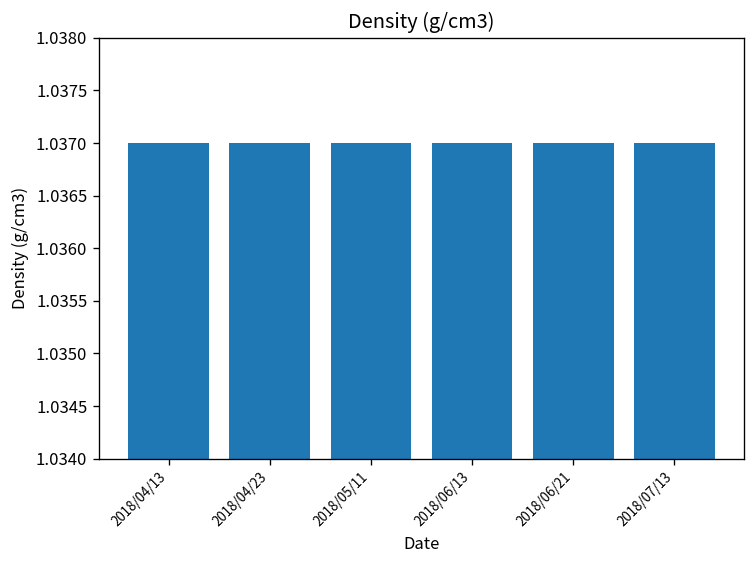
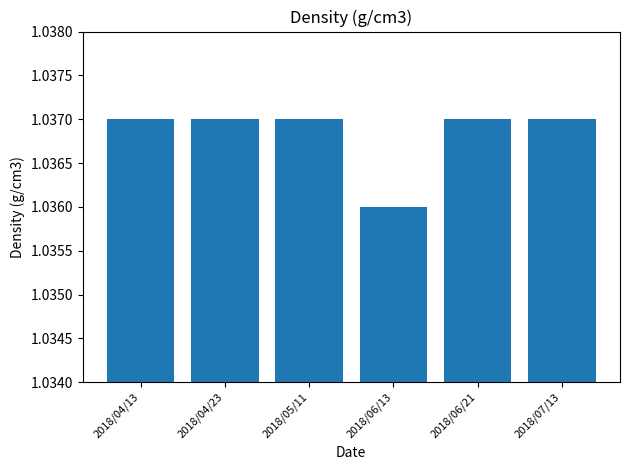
2018/06/13: 1.037 -> 1.036
